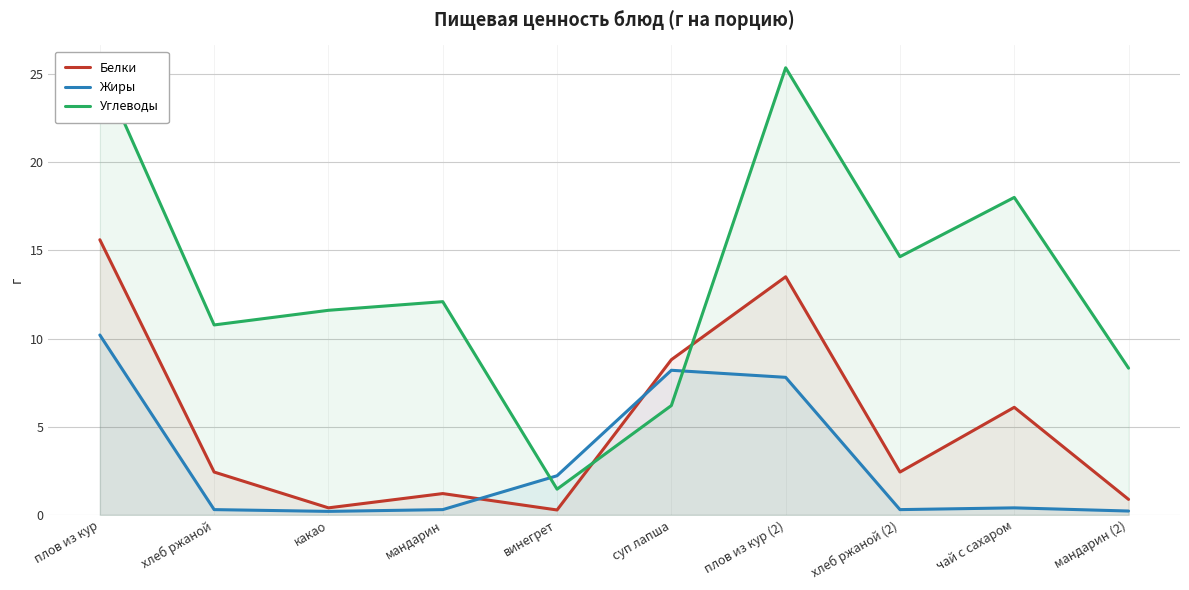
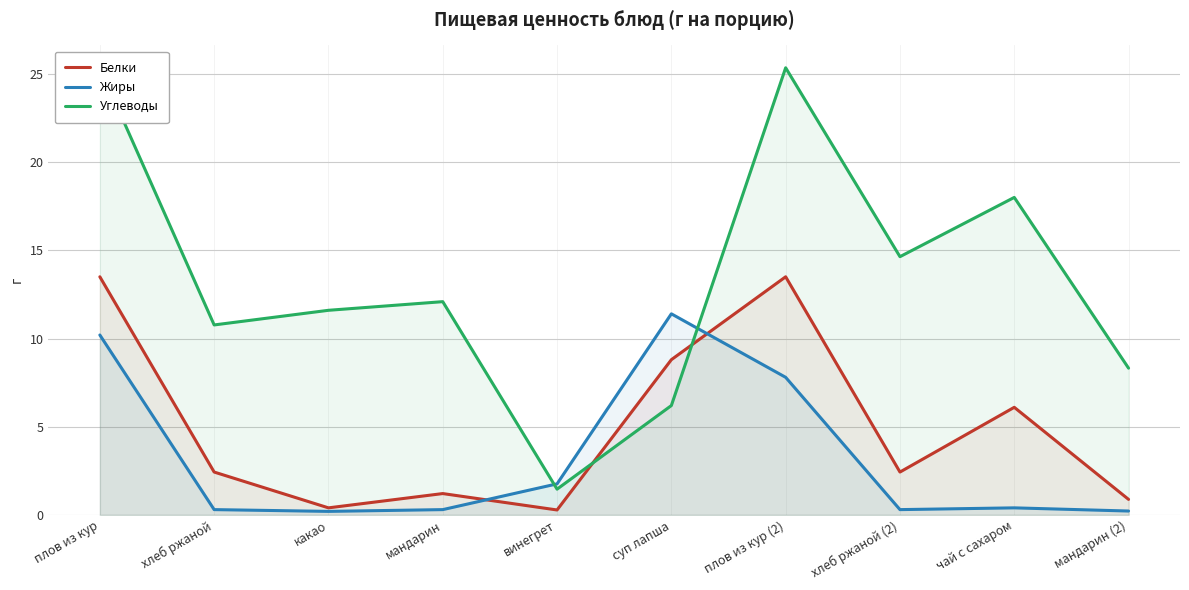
Белки, плов из кур: 15.6 -> 13.5
Жиры, винегрет: 2.2 -> 1.8
Жиры, суп лапша: 8.2 -> 11.4
